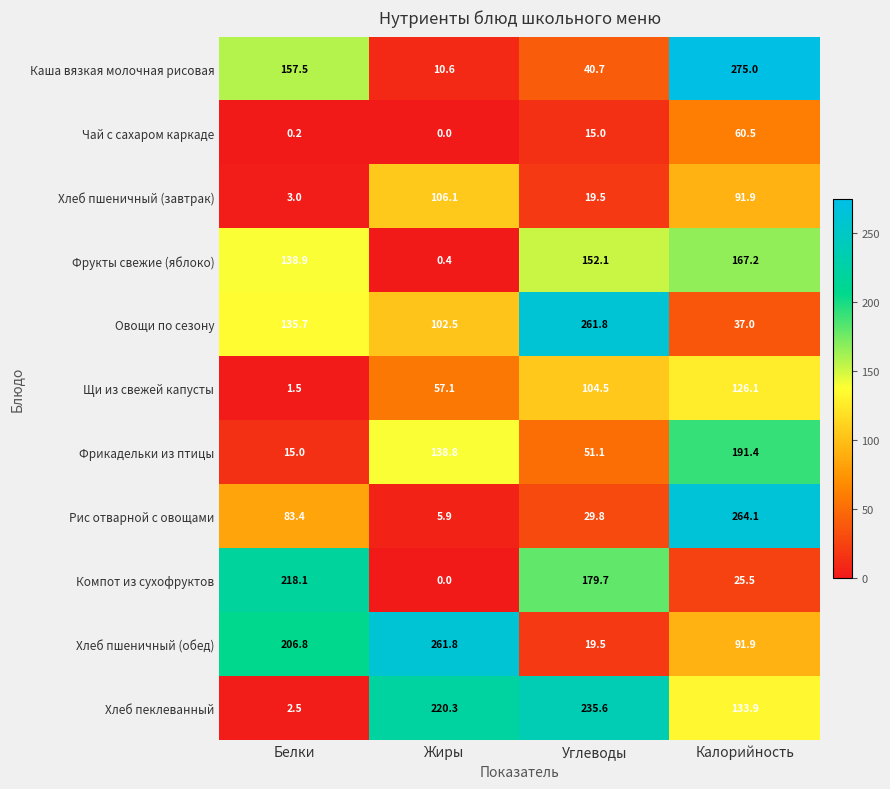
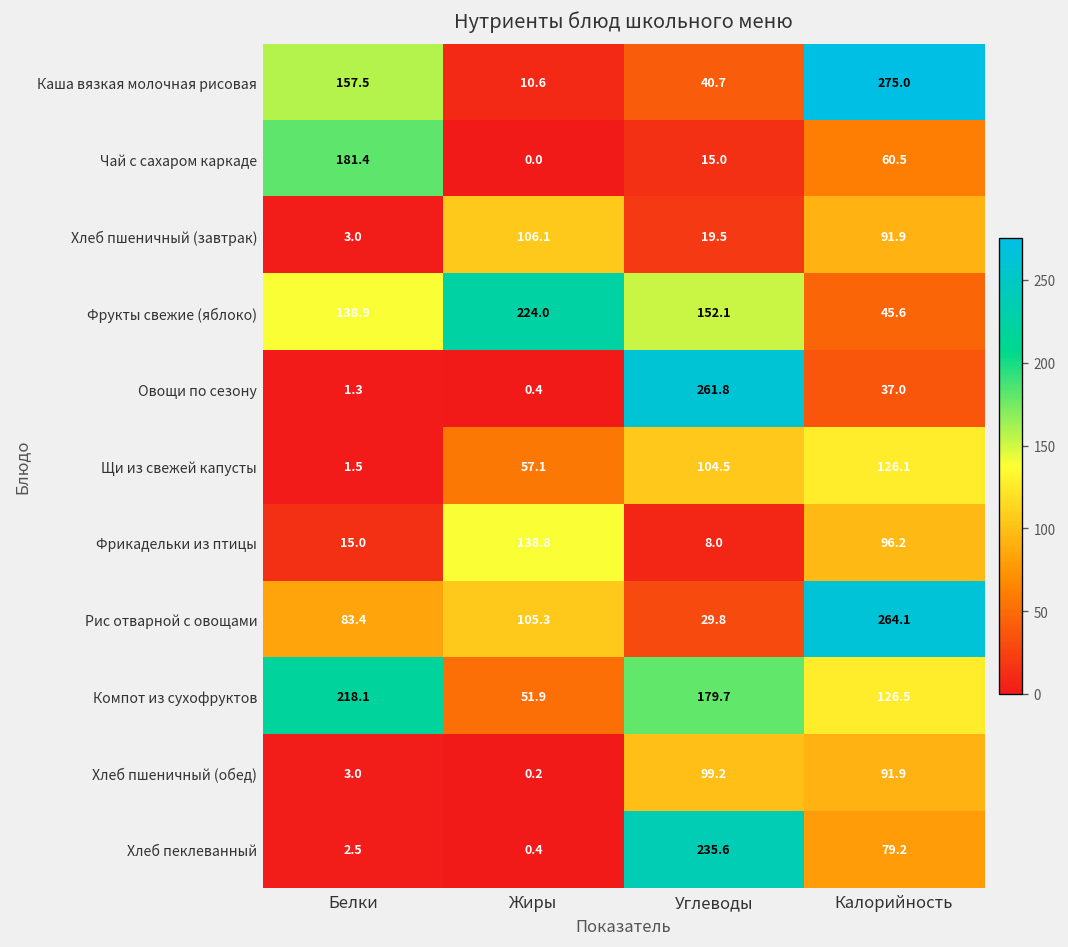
Чай с сахаром каркаде, Белки: 0.2 -> 181.4
Фрукты свежие (яблоко), Жиры: 0.4 -> 224.0
Фрукты свежие (яблоко), Калорийность: 167.2 -> 45.6
Овощи по сезону, Белки: 135.7 -> 1.3
Овощи по сезону, Жиры: 102.5 -> 0.4
Фрикадельки из птицы, Углеводы: 51.1 -> 8.0
Фрикадельки из птицы, Калорийность: 191.4 -> 96.2
Рис отварной с овощами, Жиры: 5.9 -> 105.3
Компот из сухофруктов, Жиры: 0.0 -> 51.9
Компот из сухофруктов, Калорийность: 25.5 -> 126.5
Хлеб пшеничный (обед), Белки: 206.8 -> 3.0
Хлеб пшеничный (обед), Жиры: 261.8 -> 0.2
Хлеб пшеничный (обед), Углеводы: 19.5 -> 99.2
Хлеб пеклеванный, Жиры: 220.3 -> 0.4
Хлеб пеклеванный, Калорийность: 133.9 -> 79.2
